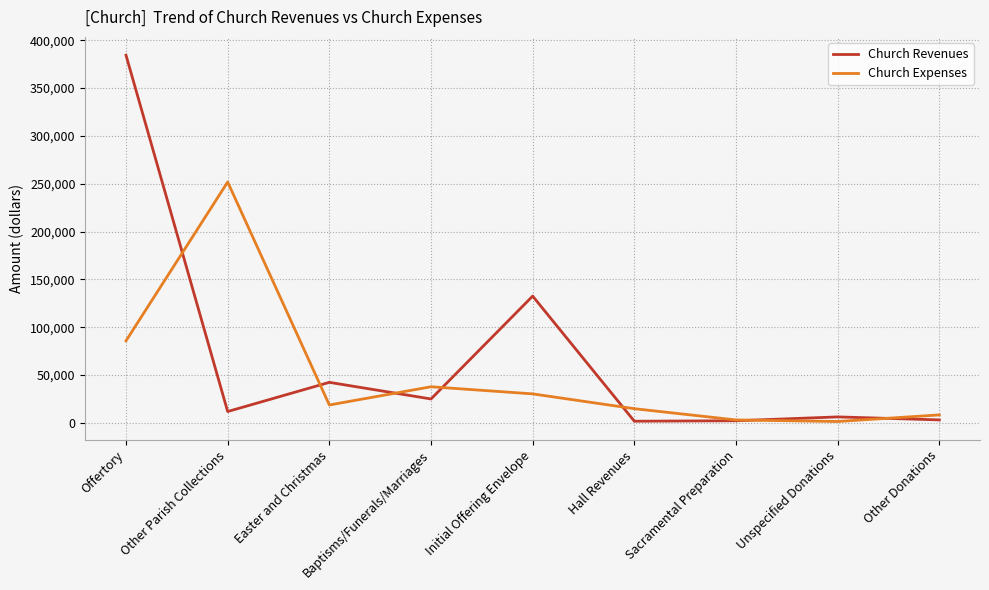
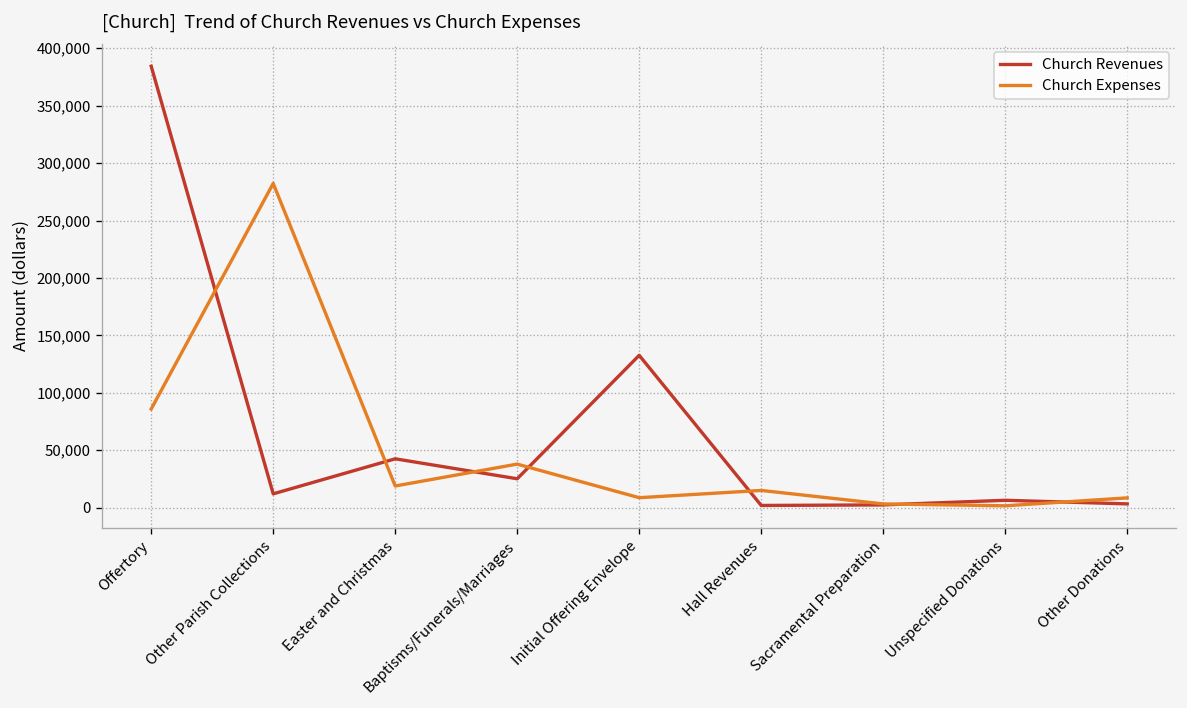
Church Expenses, Other Parish Collections: 250,000 -> 280,000
Church Expenses, Initial Offering Envelope: 30,000 -> 10,000
